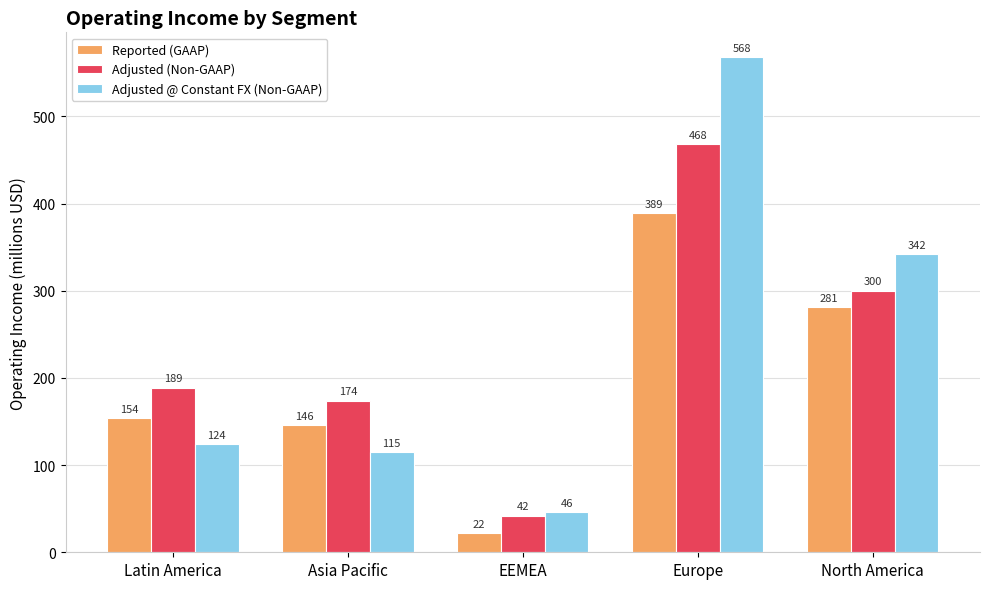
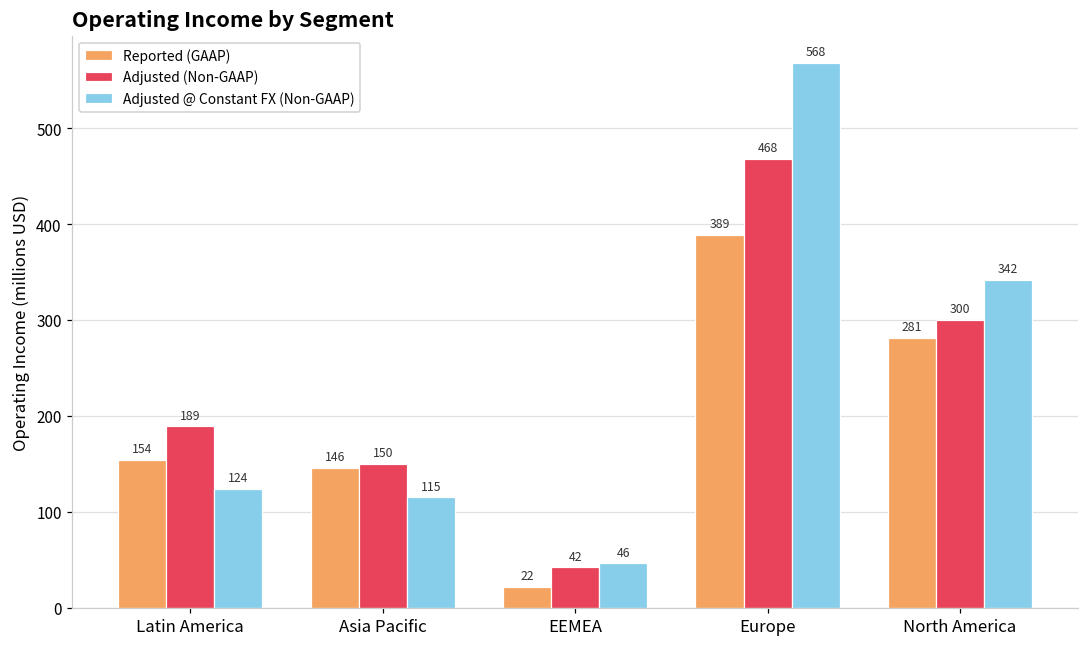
Adjusted (Non-GAAP), Asia Pacific: 174 -> 150
